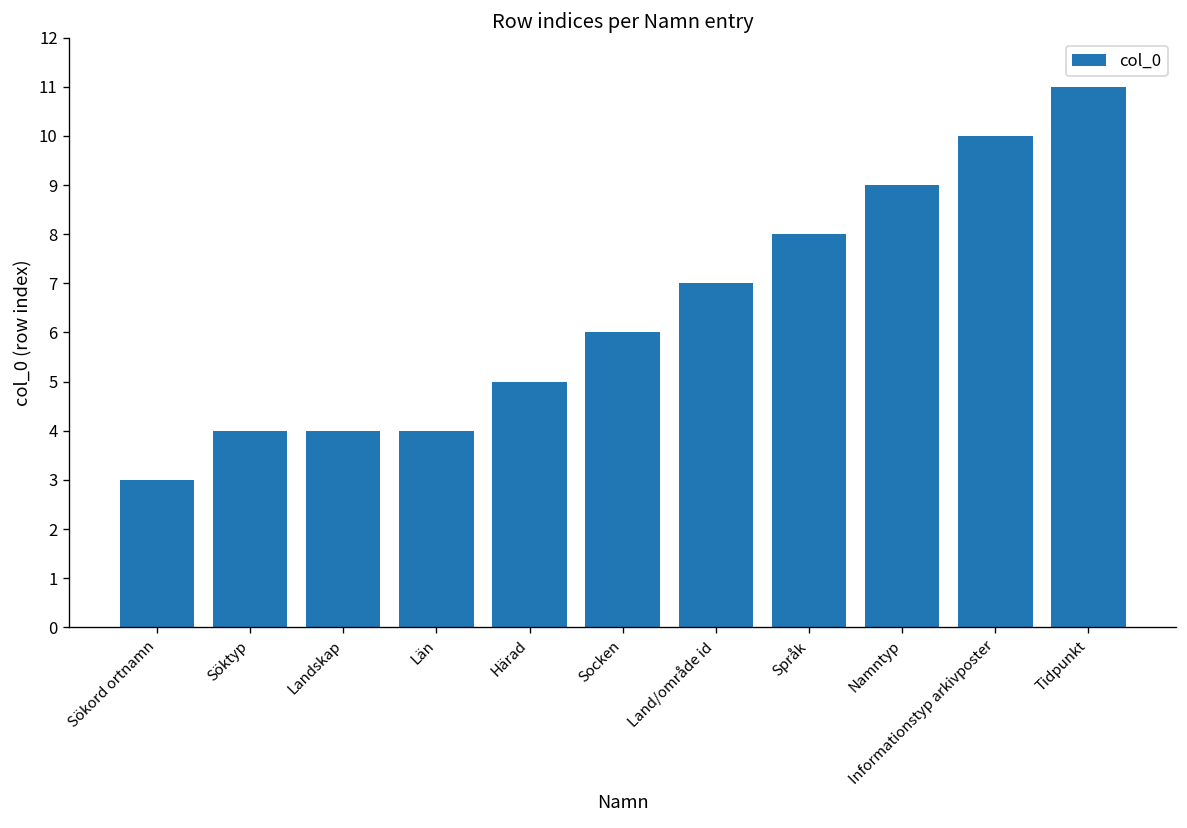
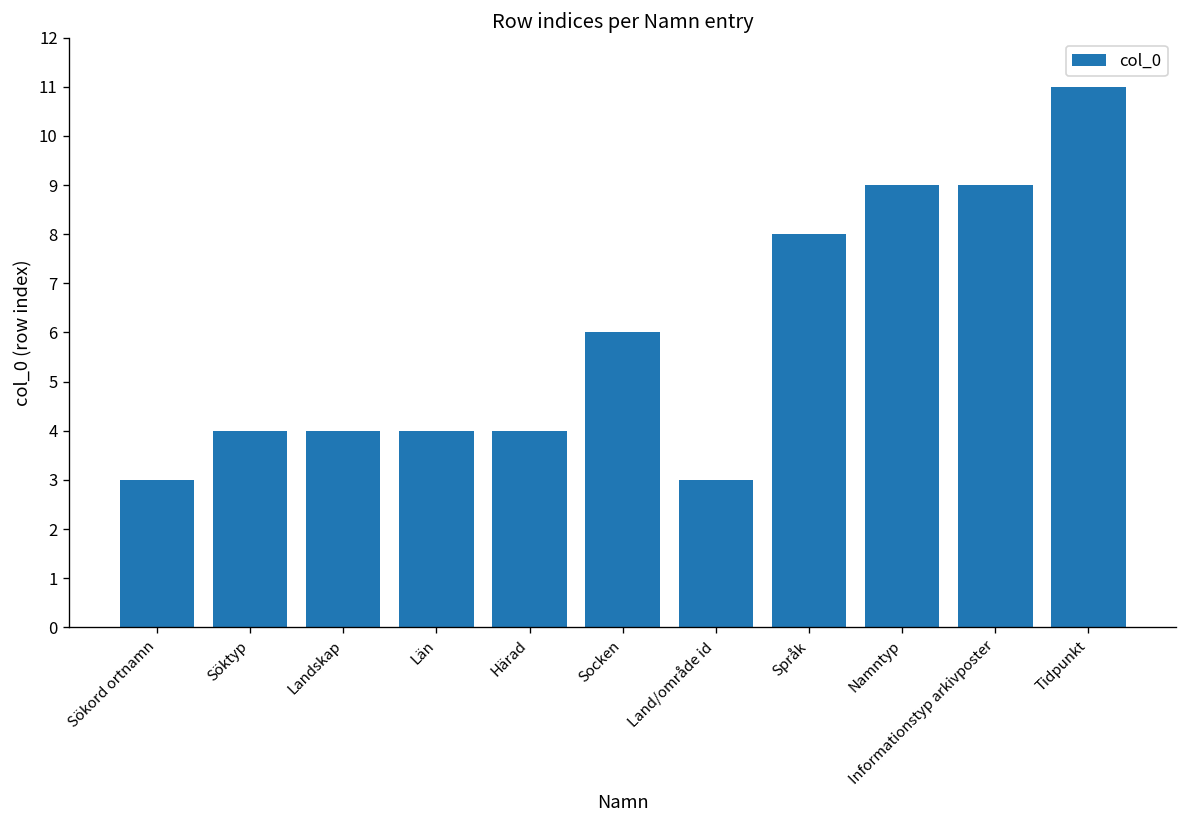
Härad: 5 -> 4
Land/område id: 7 -> 3
Informationstyp arkivposter: 10 -> 9
